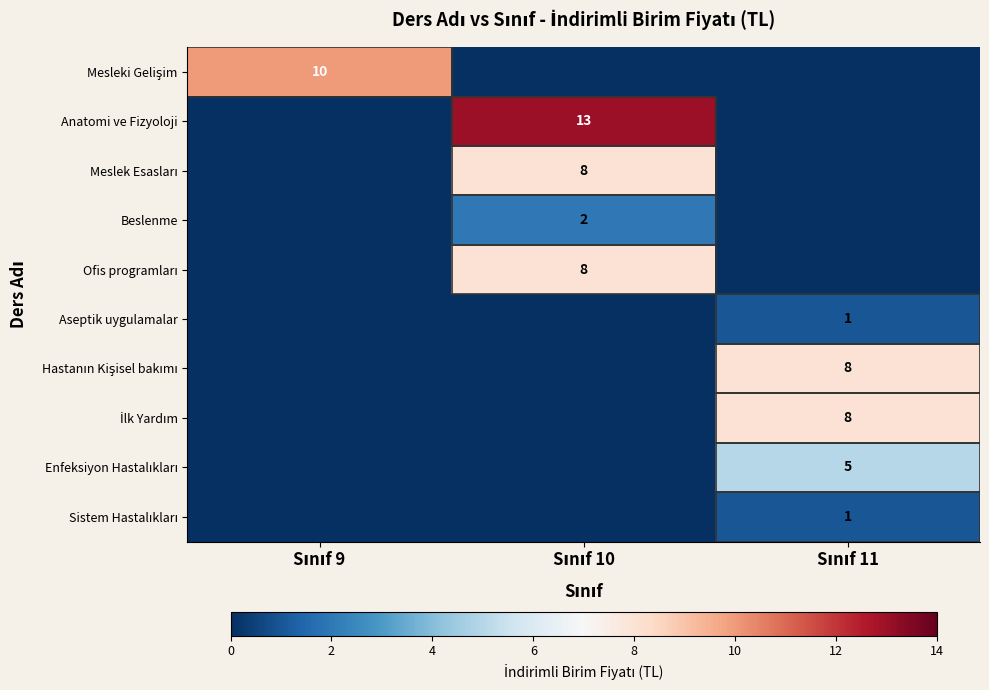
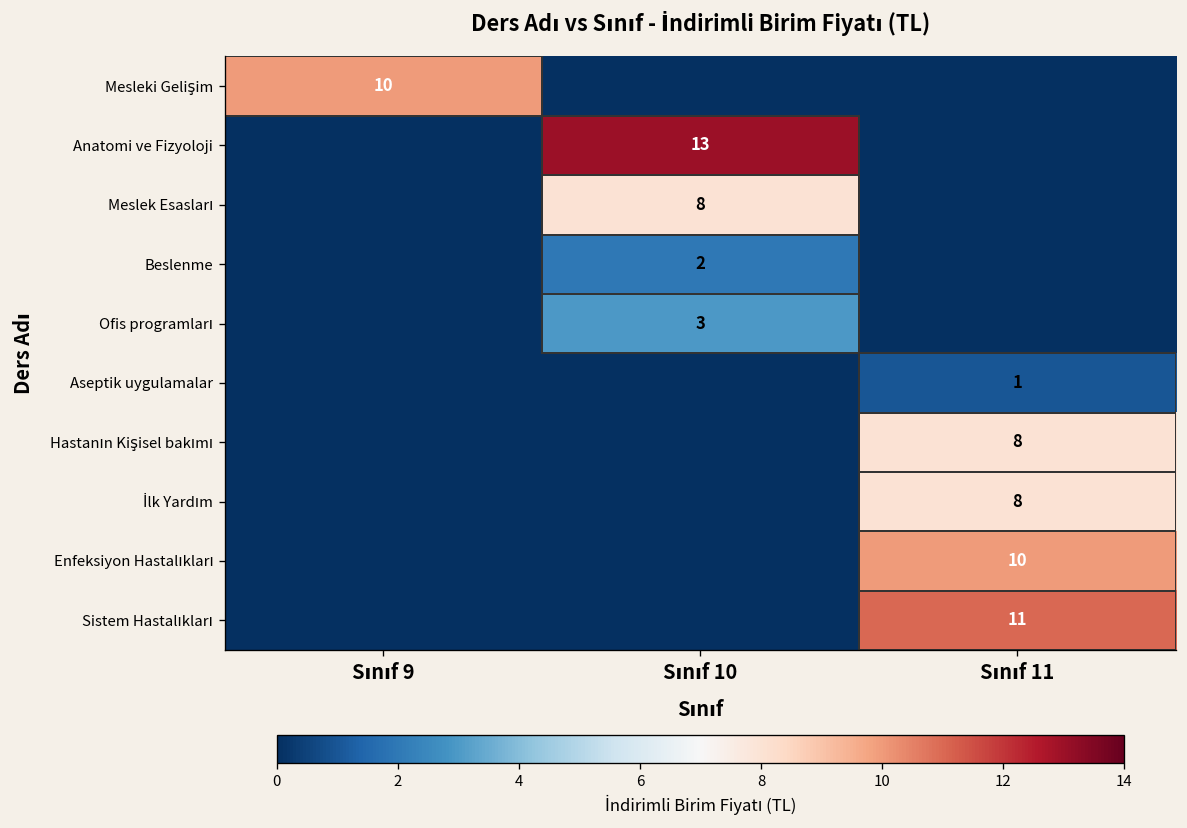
Ofis programları, Sınıf 10: 8 -> 3
Enfeksiyon Hastalıkları, Sınıf 11: 5 -> 10
Sistem Hastalıkları, Sınıf 11: 1 -> 11
